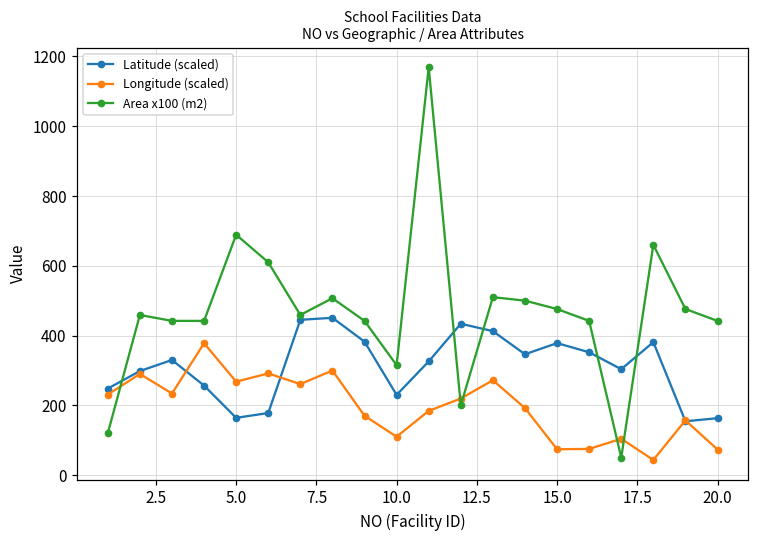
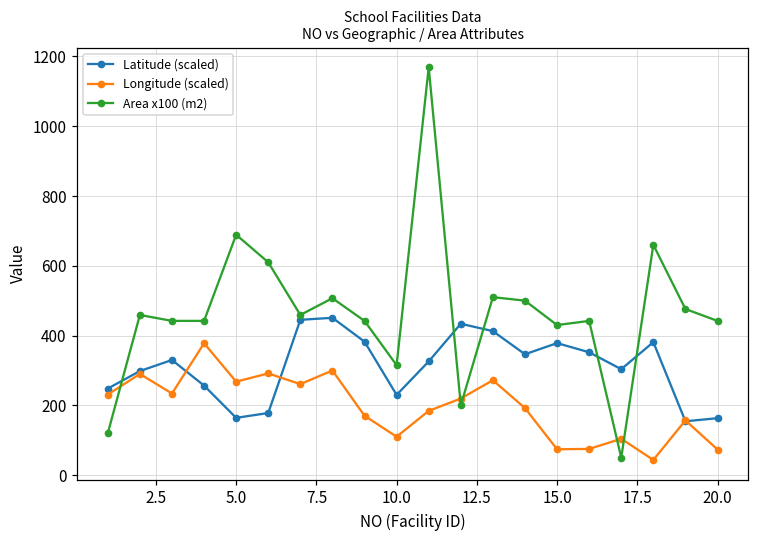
Area x100 (m2), 15.0: 480 -> 430
